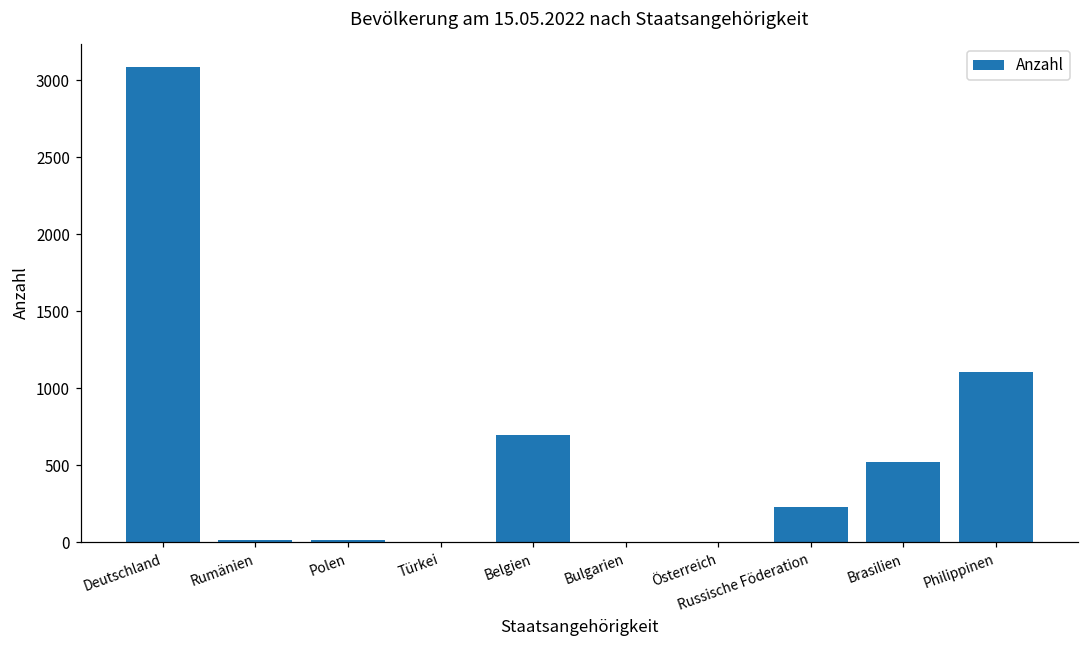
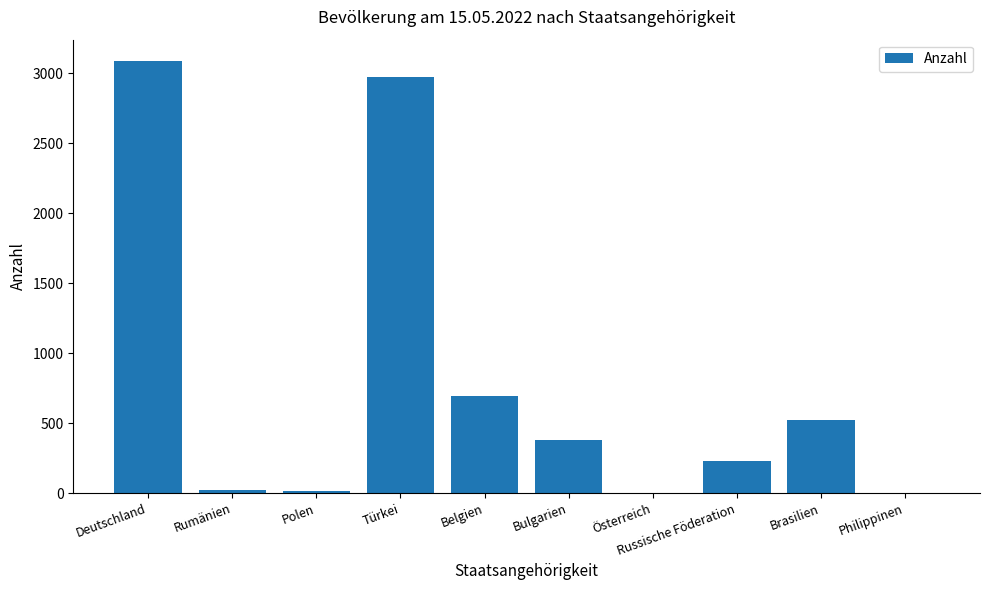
Türkei: 10 -> 2970
Bulgarien: 0 -> 380
Philippinen: 1100 -> 0
